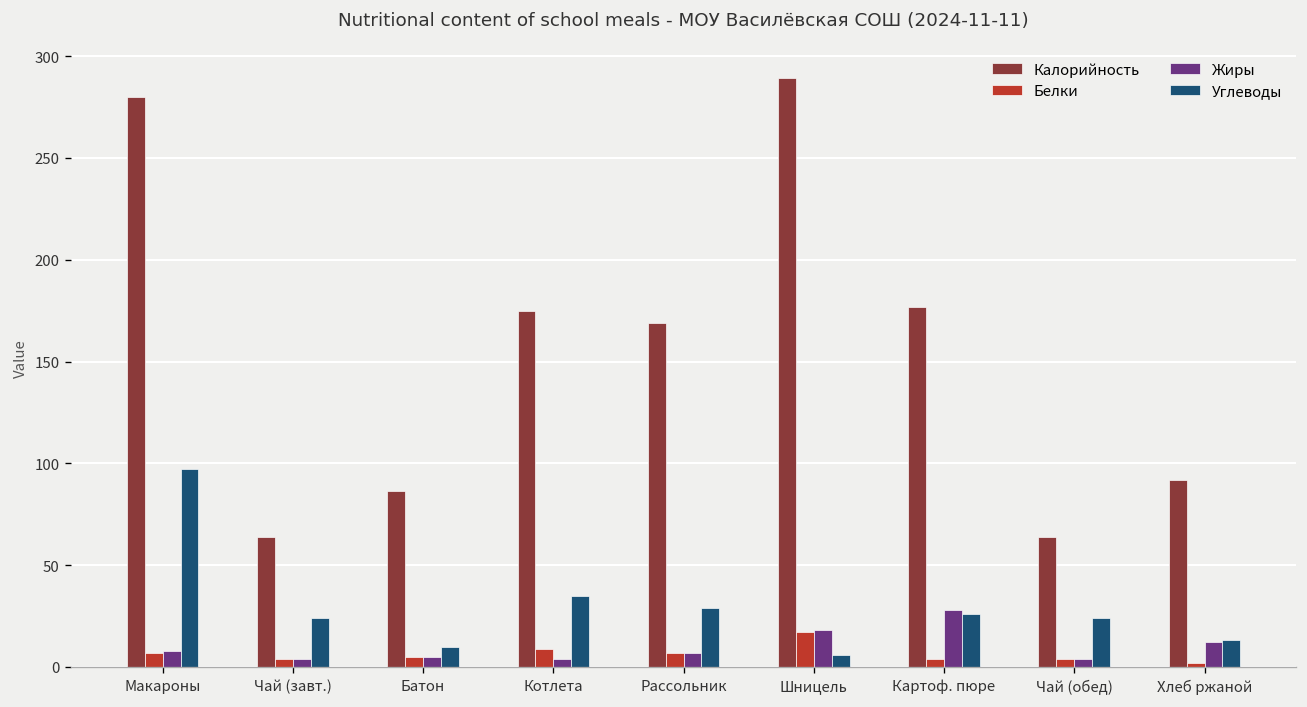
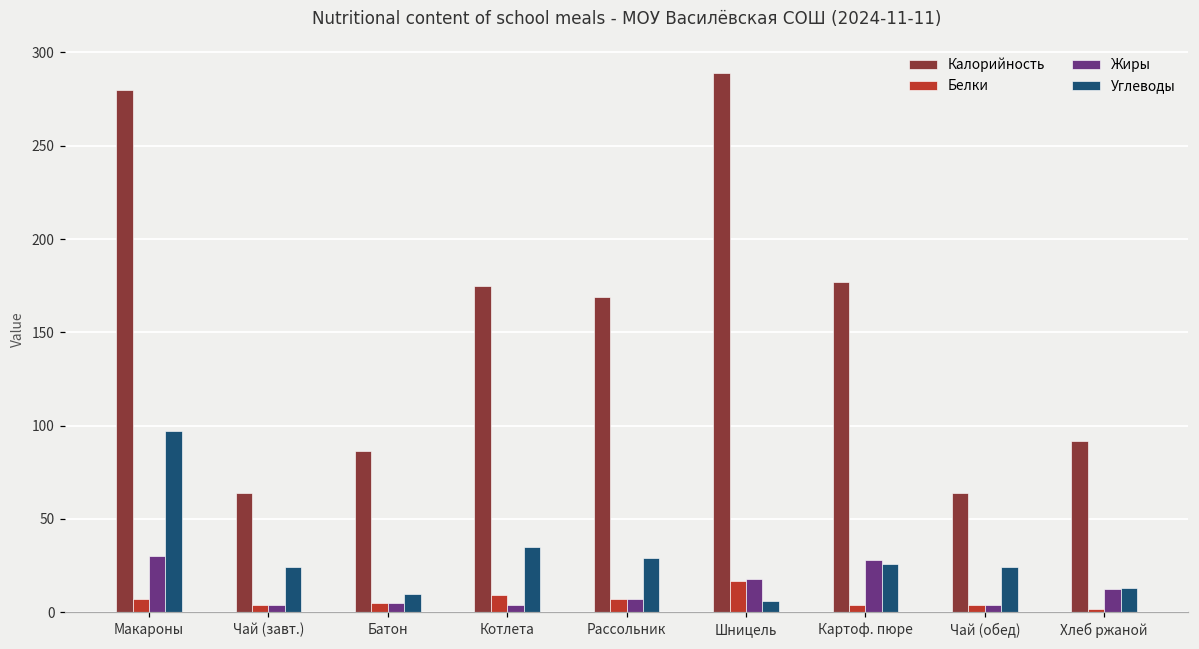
Жиры, Макароны: 8 -> 30
